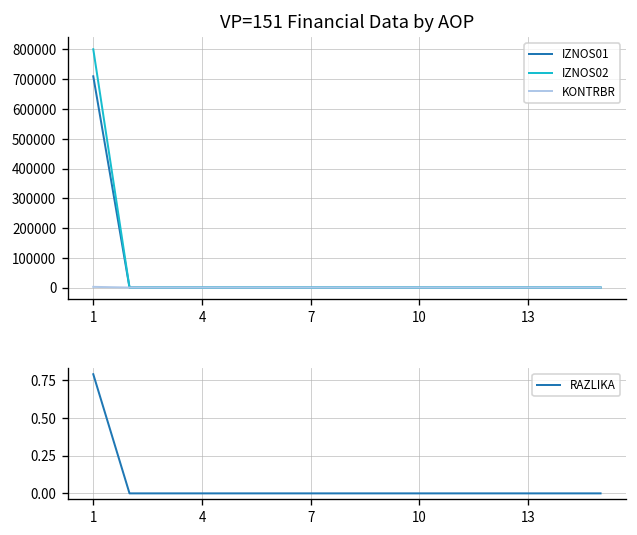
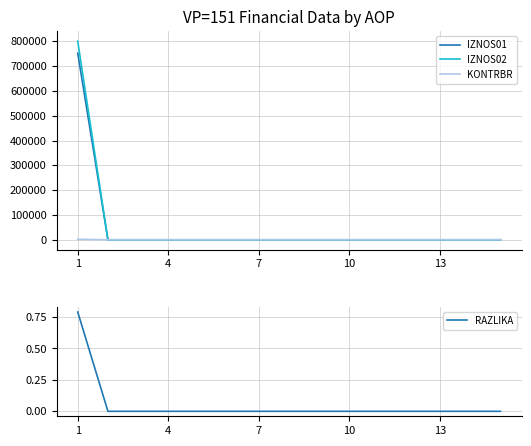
VP=151 Financial Data by AOP, IZNOS01, 1: 710000 -> 750000
